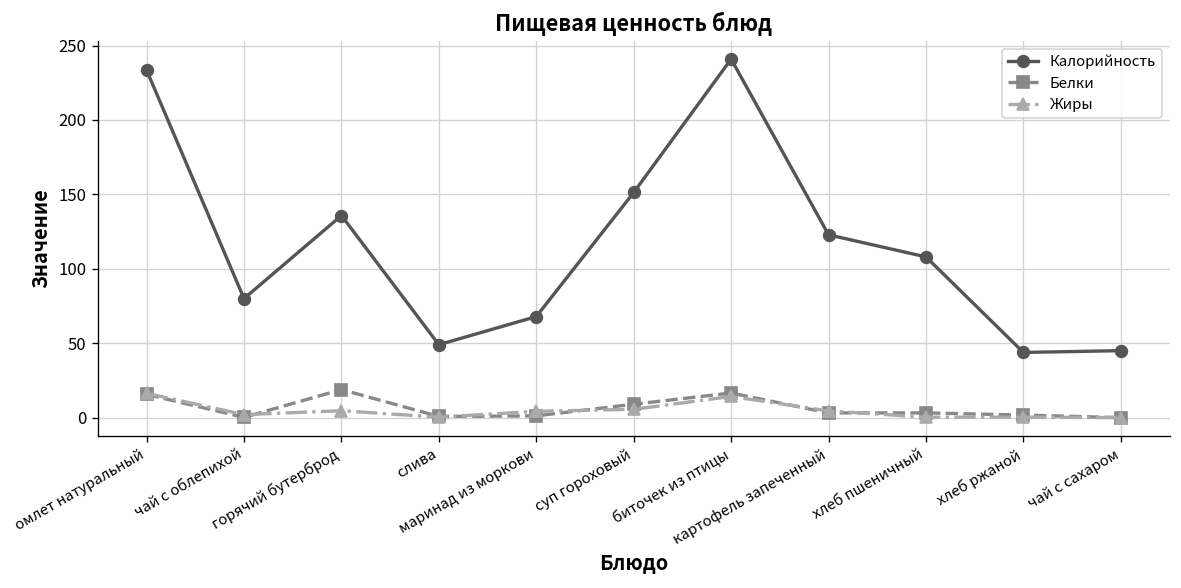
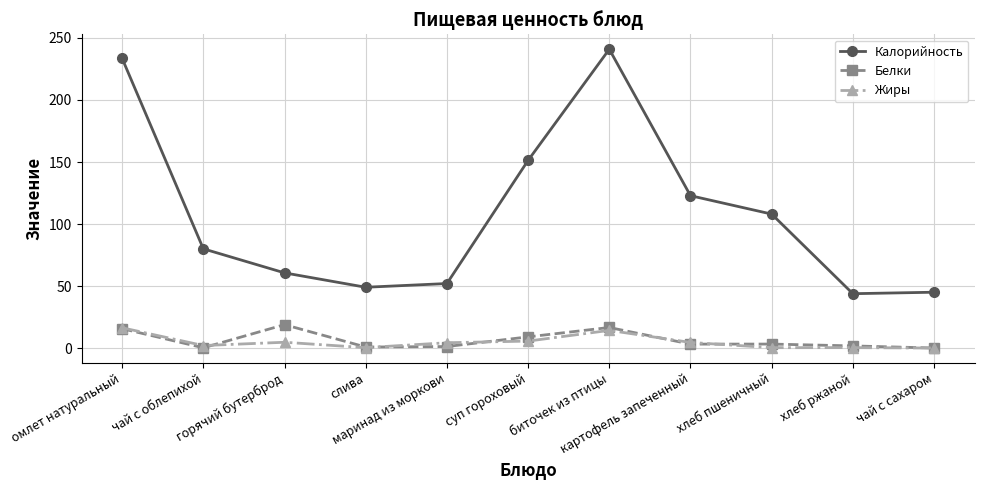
Калорийность, горячий бутерброд: 136 -> 61
Калорийность, маринад из моркови: 68 -> 52
